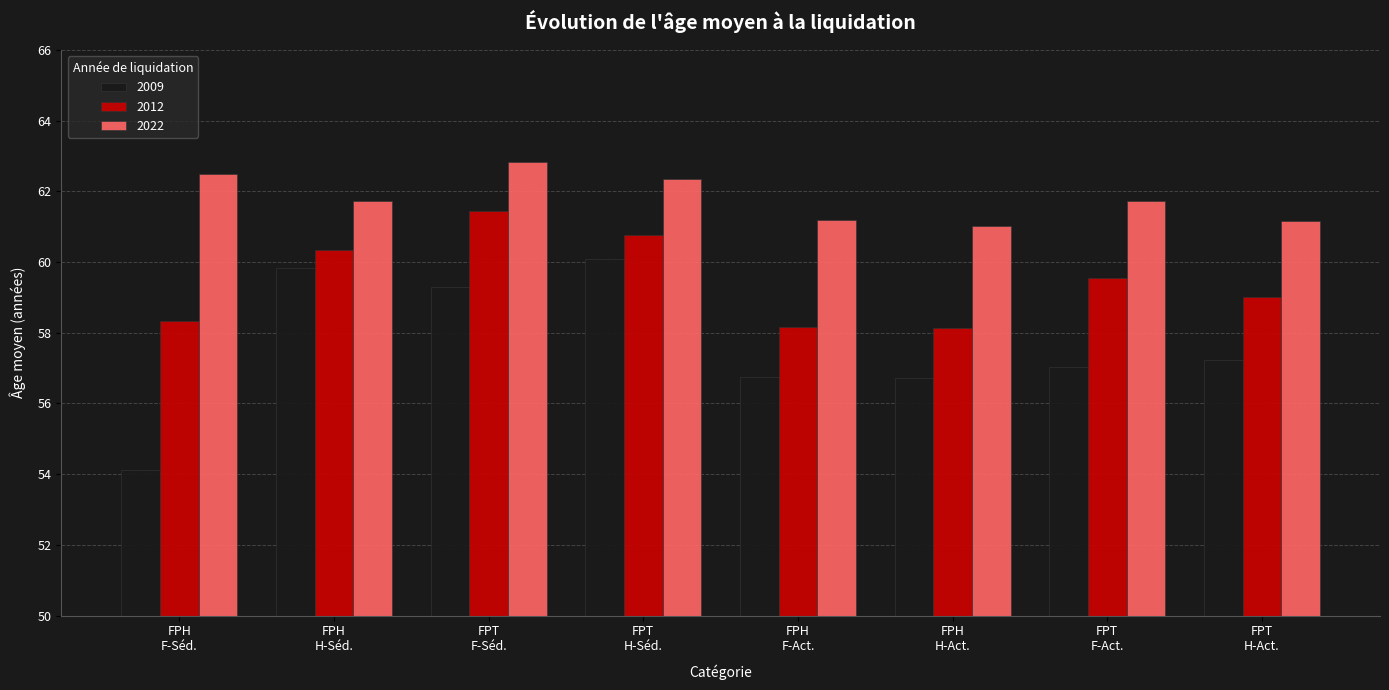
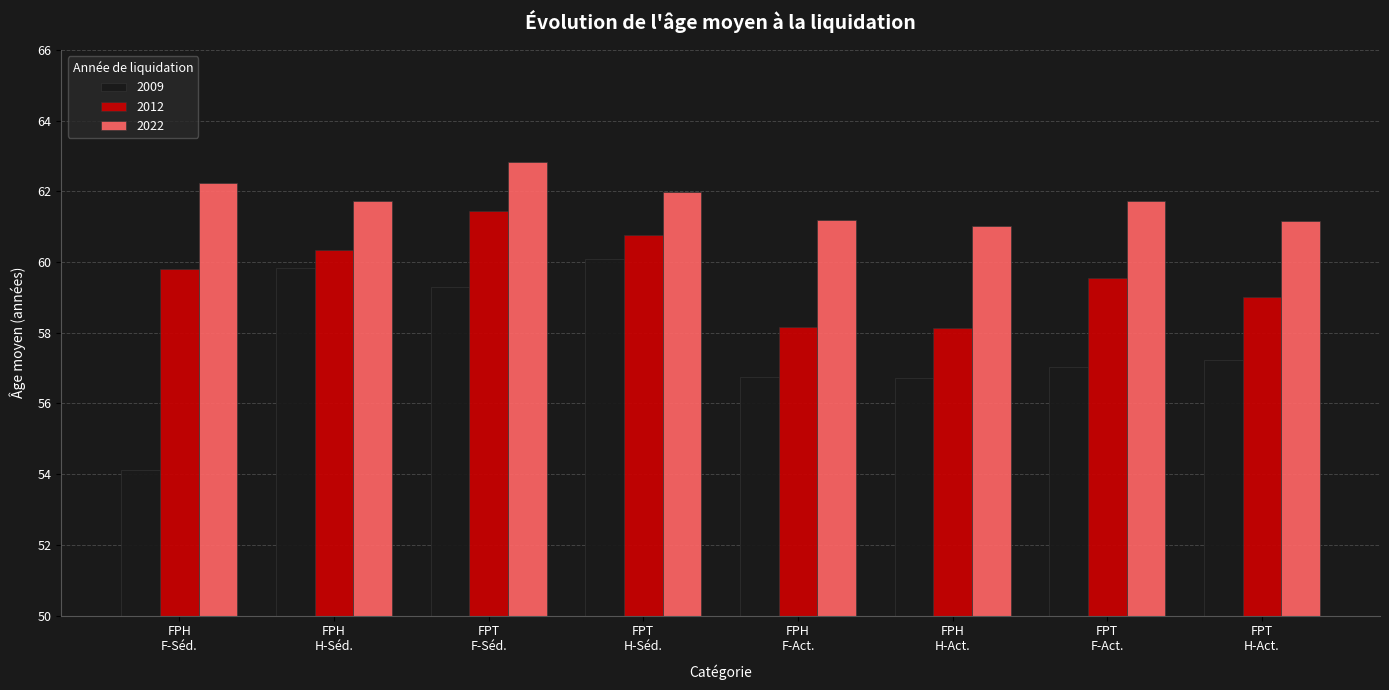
2012, FPH F-Séd.: 58.3 -> 59.8
2022, FPH F-Séd.: 62.5 -> 62.2
2022, FPT H-Séd.: 62.4 -> 62.0
